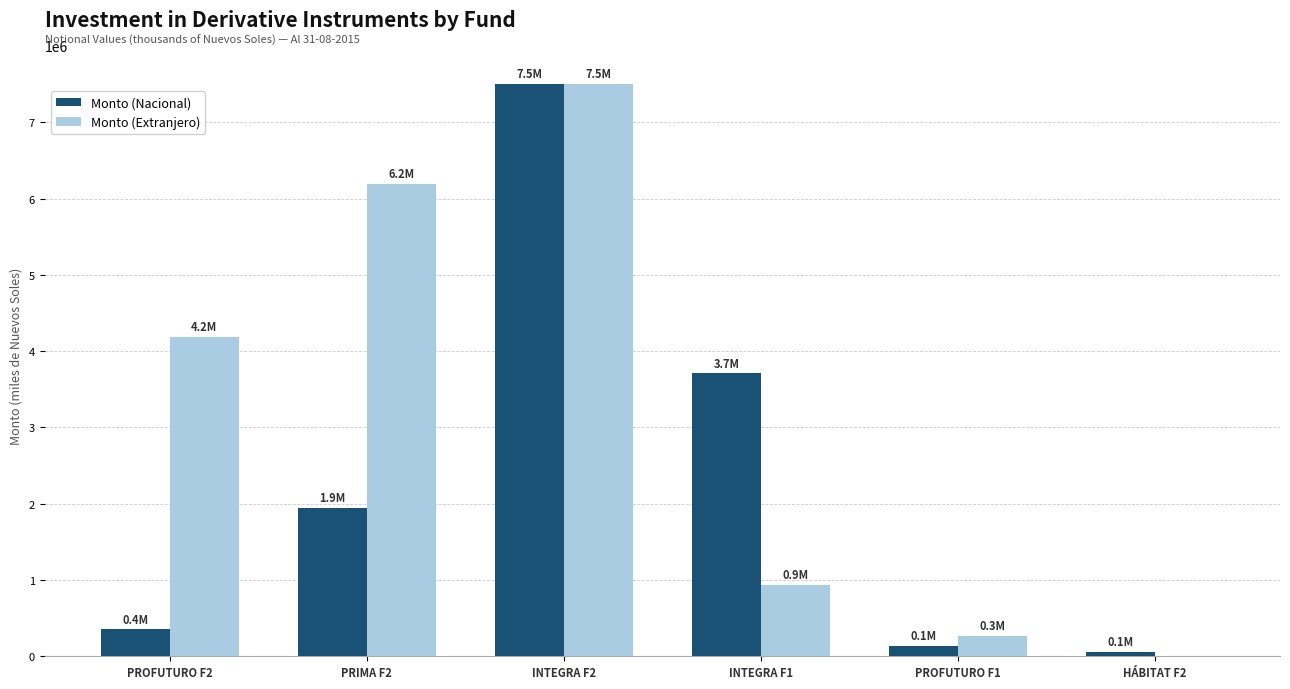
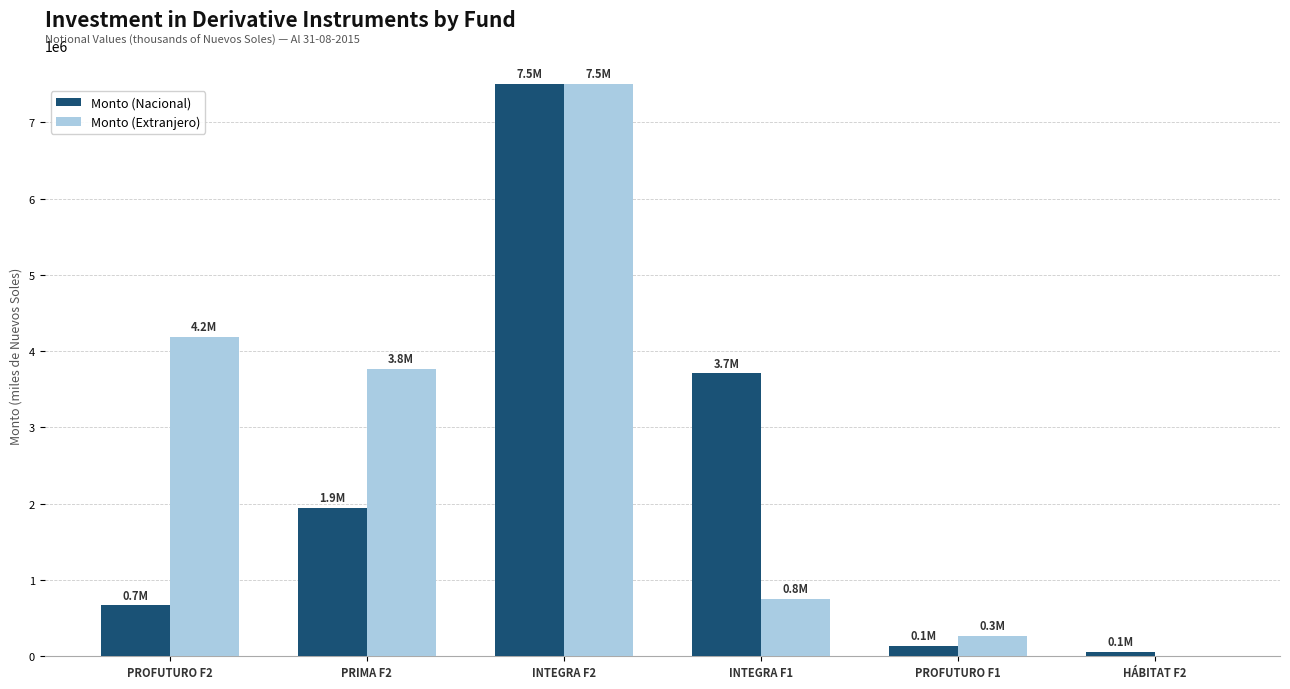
Monto (Nacional), PROFUTURO F2: 0.4M -> 0.7M
Monto (Extranjero), PRIMA F2: 6.2M -> 3.8M
Monto (Extranjero), INTEGRA F1: 0.9M -> 0.8M
